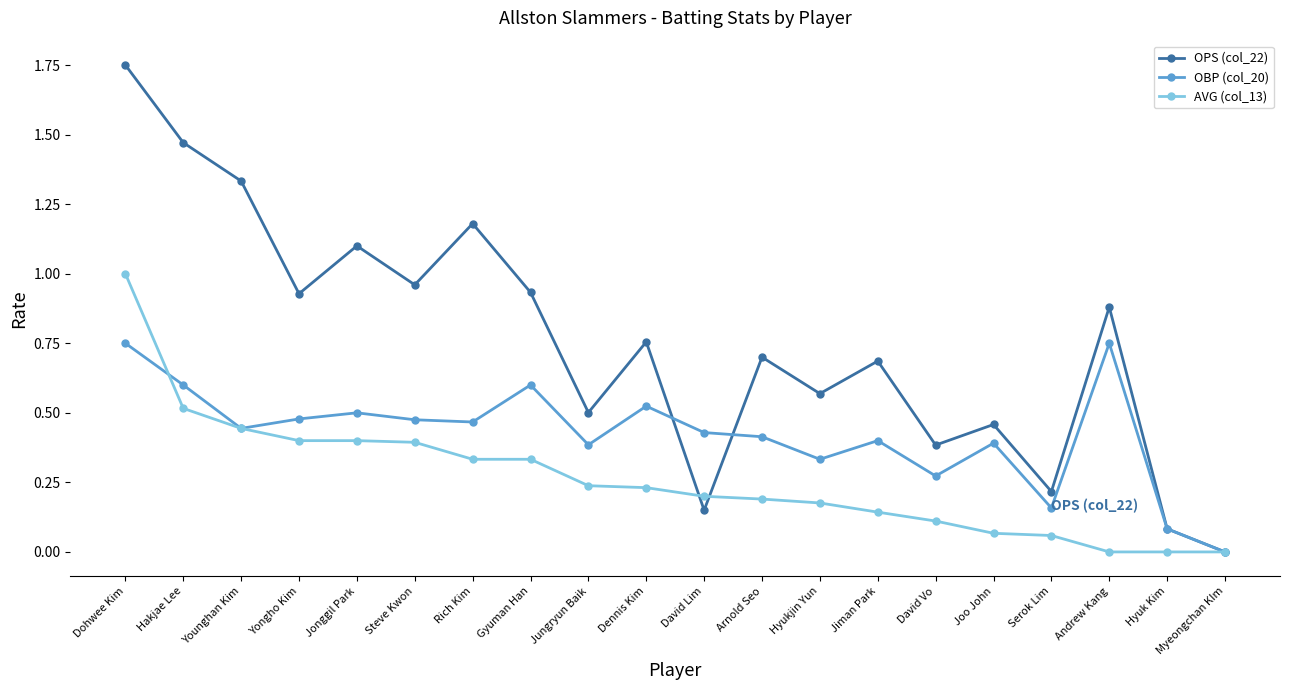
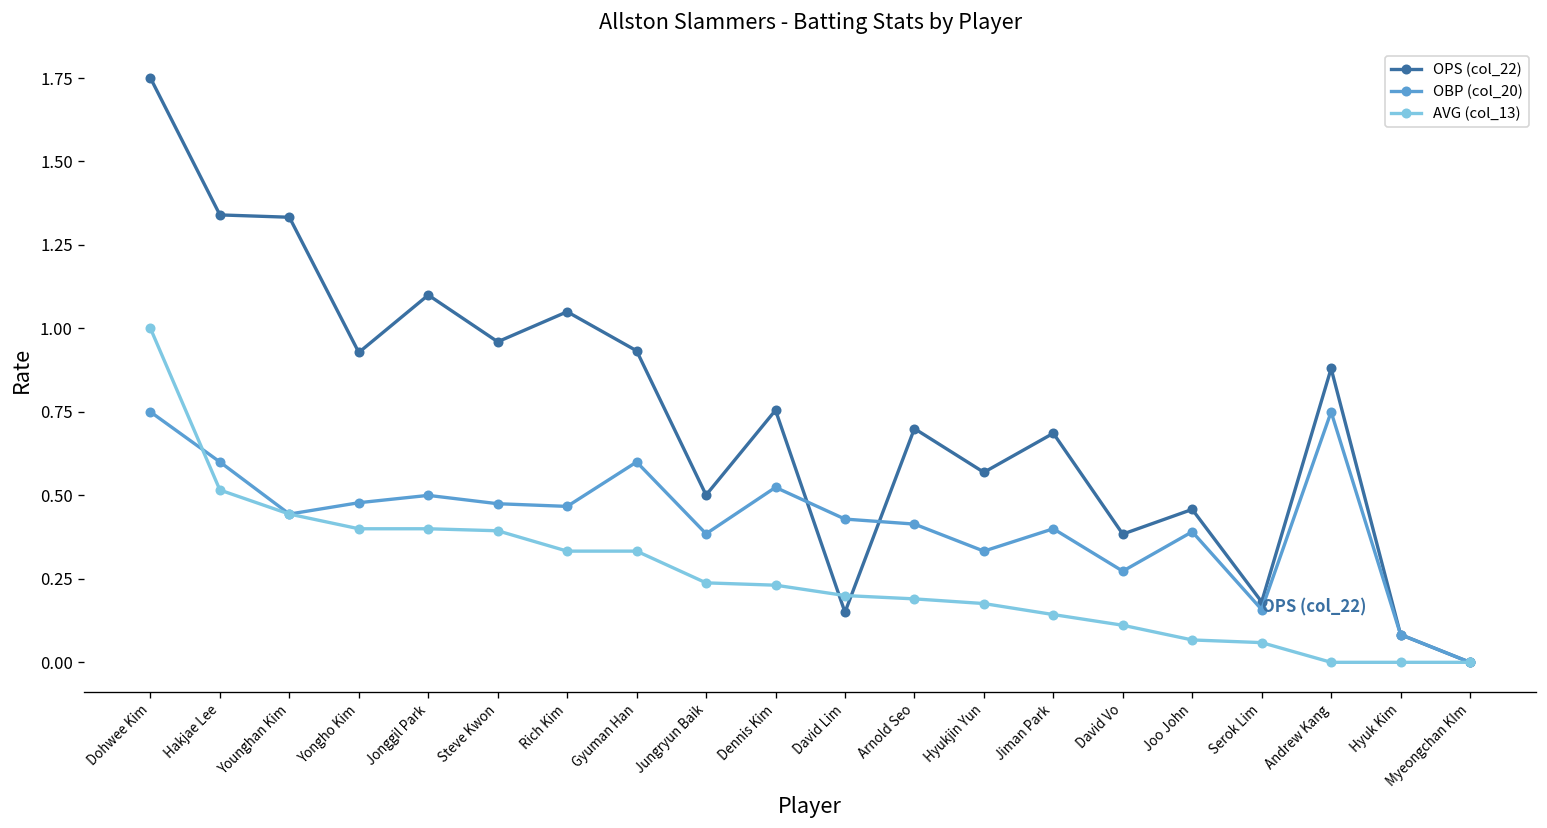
OPS (col_22), Hakjae Lee: 1.47 -> 1.34
OPS (col_22), Rich Kim: 1.18 -> 1.05
OPS (col_22), Serok Lim: 0.22 -> 0.18
